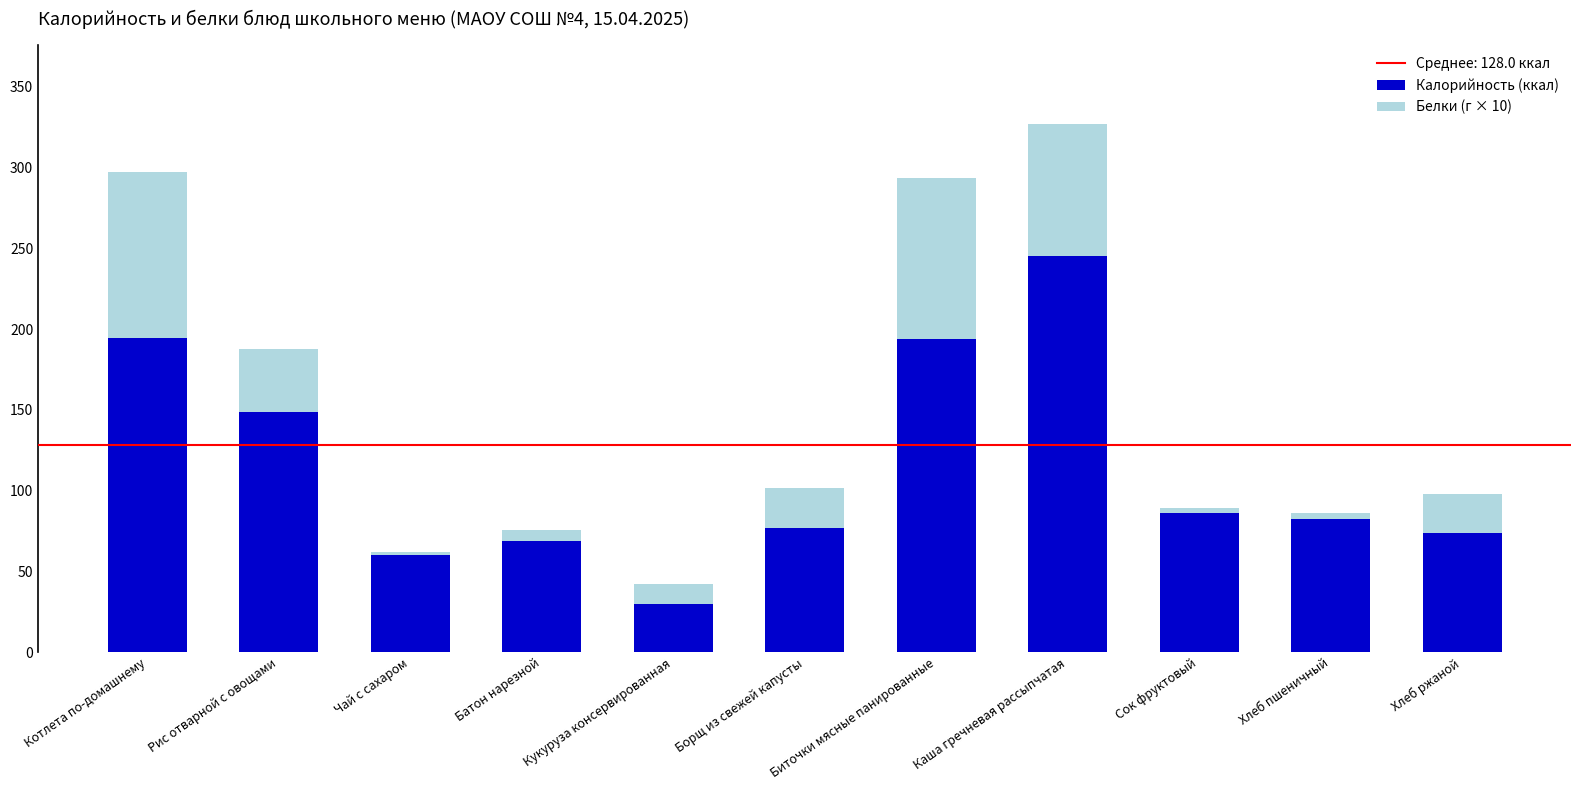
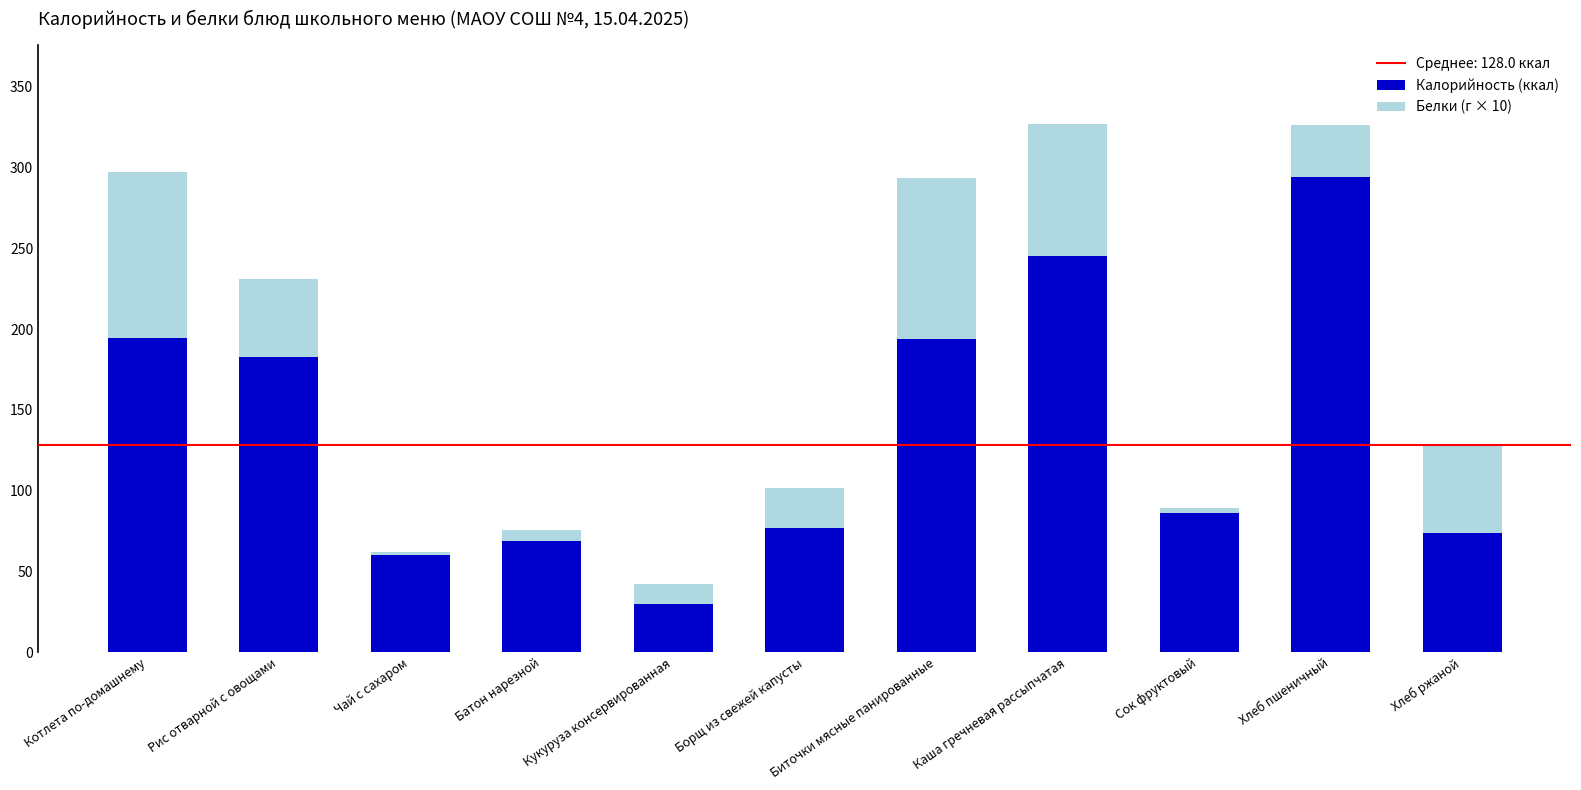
Калорийность (ккал), Рис отварной с овощами: 149 -> 183
Белки (г × 10), Рис отварной с овощами: 39 -> 48
Калорийность (ккал), Хлеб пшеничный: 82 -> 294
Белки (г × 10), Хлеб пшеничный: 4 -> 32
Белки (г × 10), Хлеб ржаной: 24 -> 55
